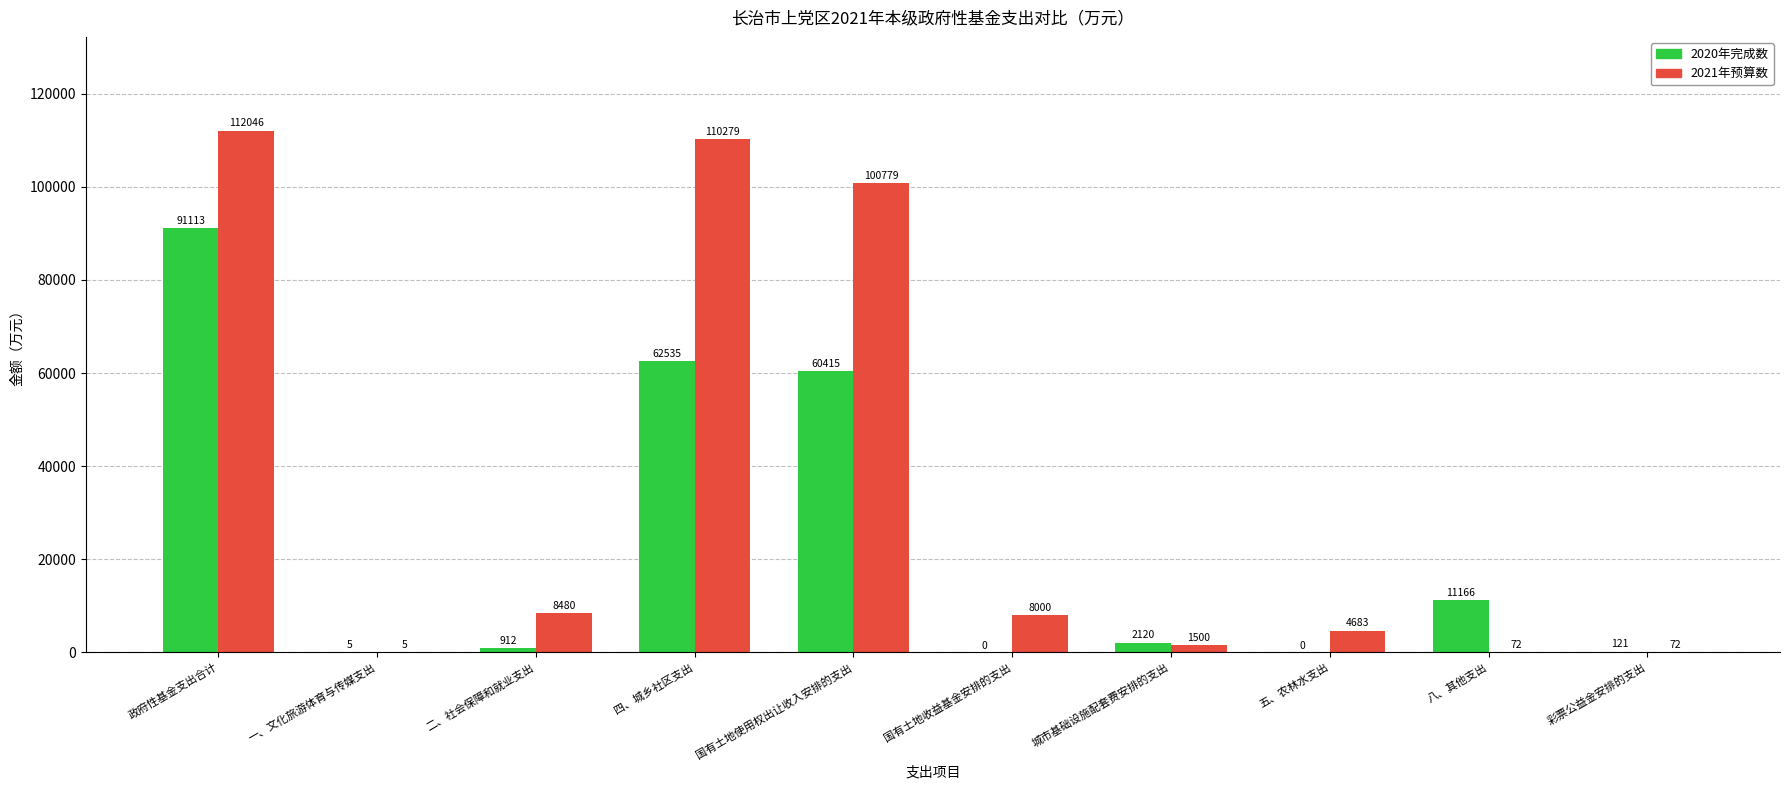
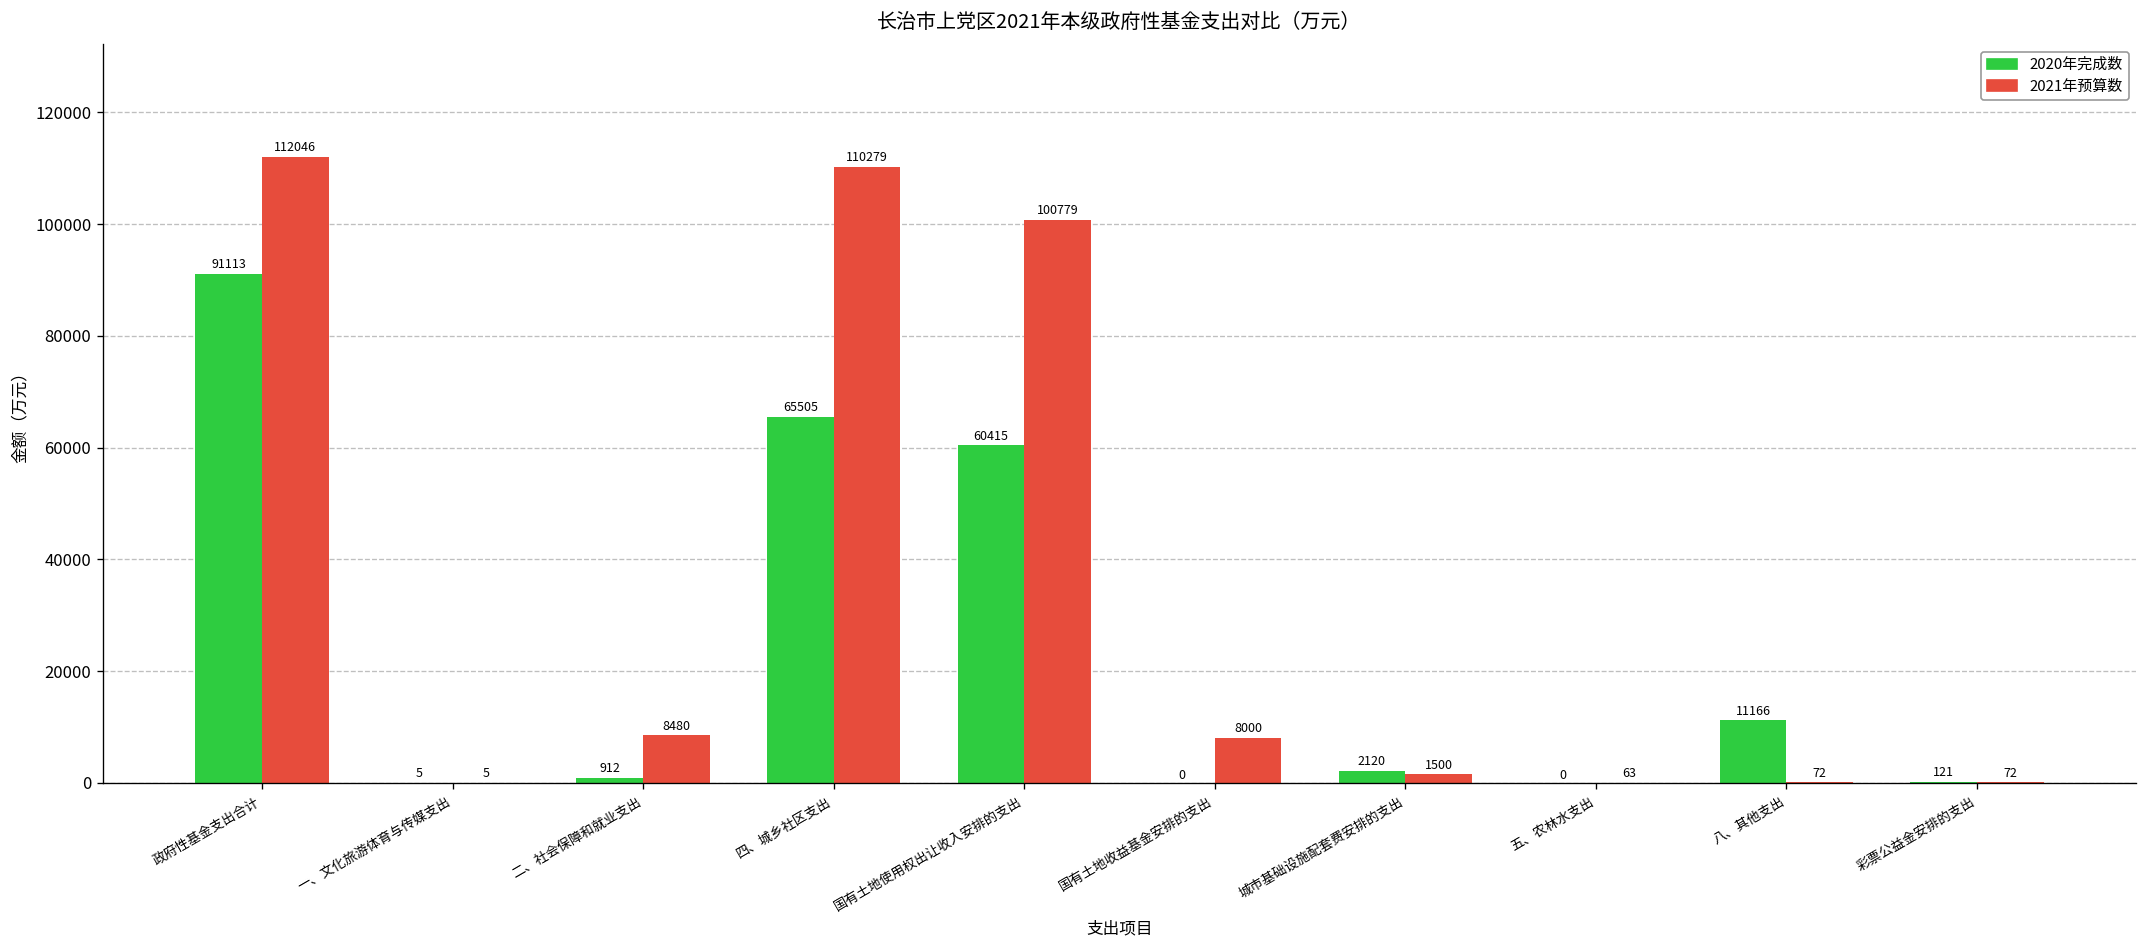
2020年完成数, 四、城乡社区支出: 62535 -> 65505
2021年预算数, 五、农林水支出: 4683 -> 63
